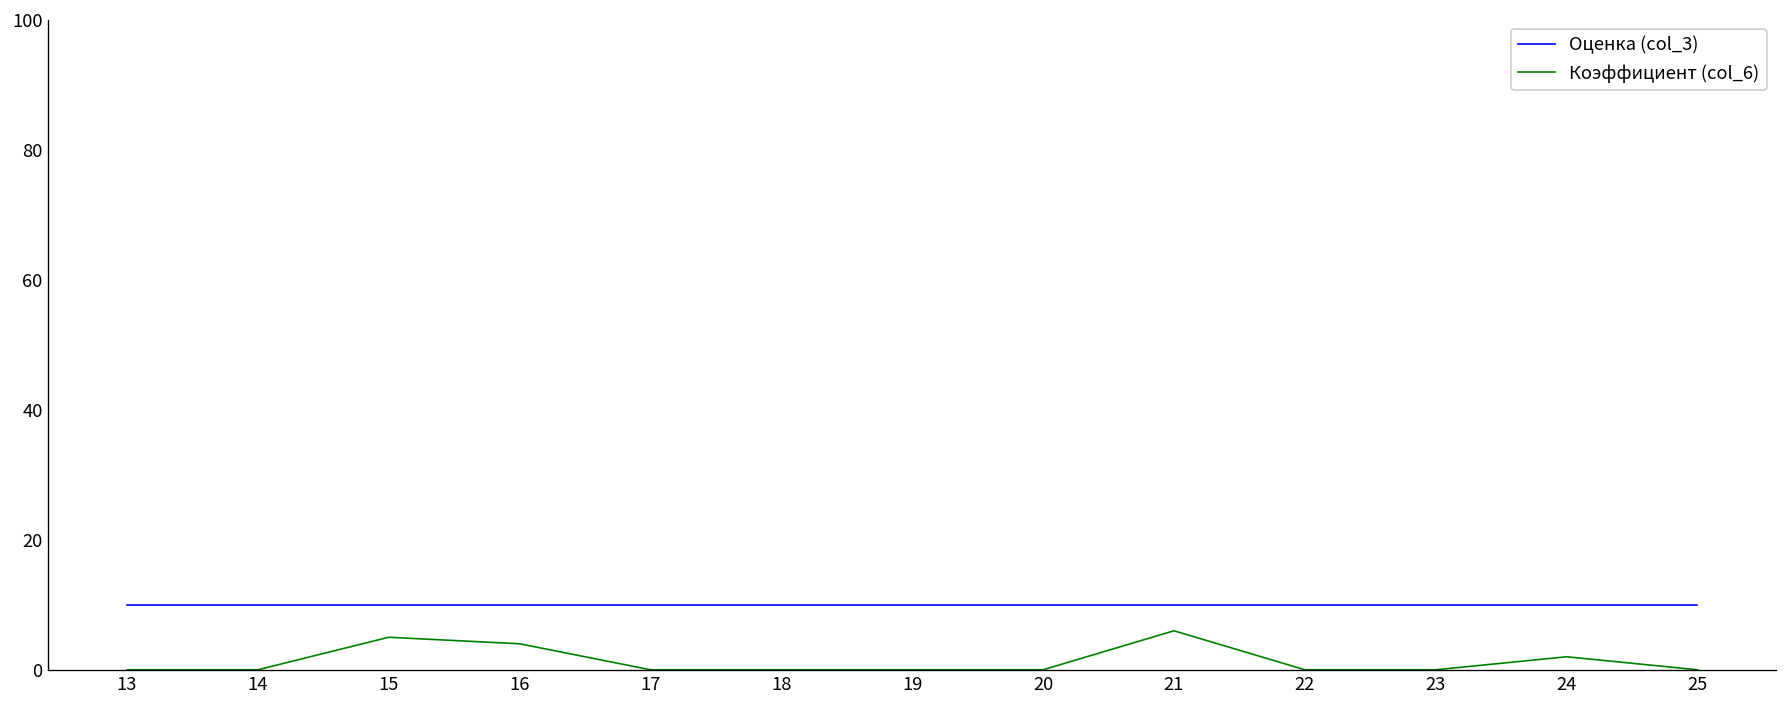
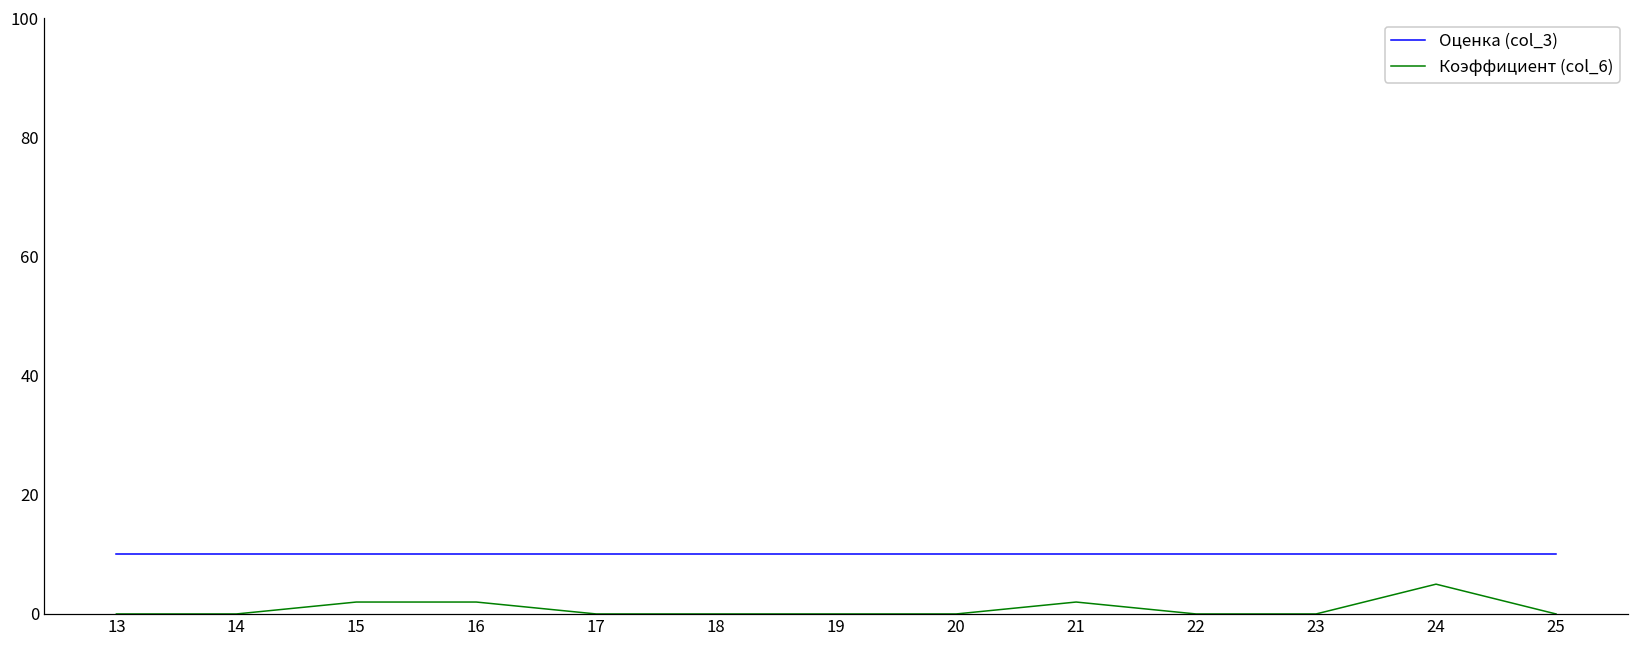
Коэффициент (col_6), 15: 5 -> 2
Коэффициент (col_6), 16: 4 -> 2
Коэффициент (col_6), 21: 6 -> 2
Коэффициент (col_6), 24: 2 -> 5
